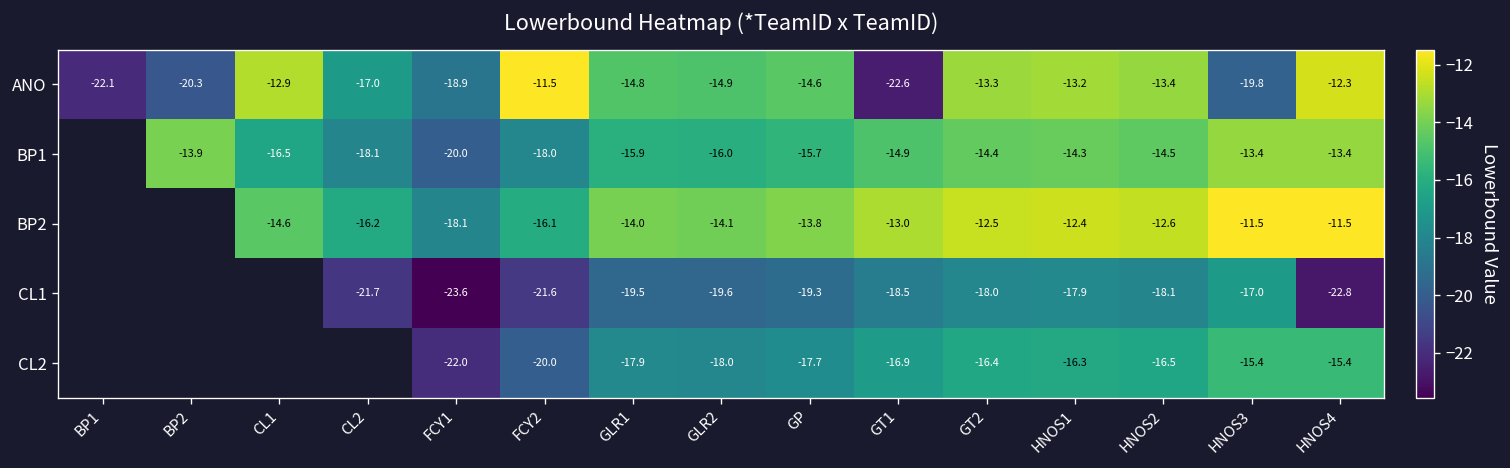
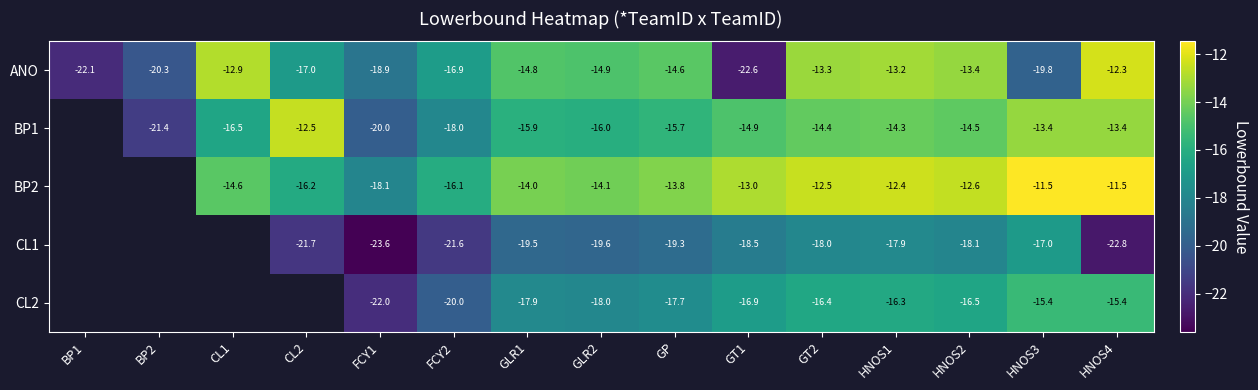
ANO, FCY2: -11.5 -> -16.9
BP1, BP2: -13.9 -> -21.4
BP1, CL2: -18.1 -> -12.5
